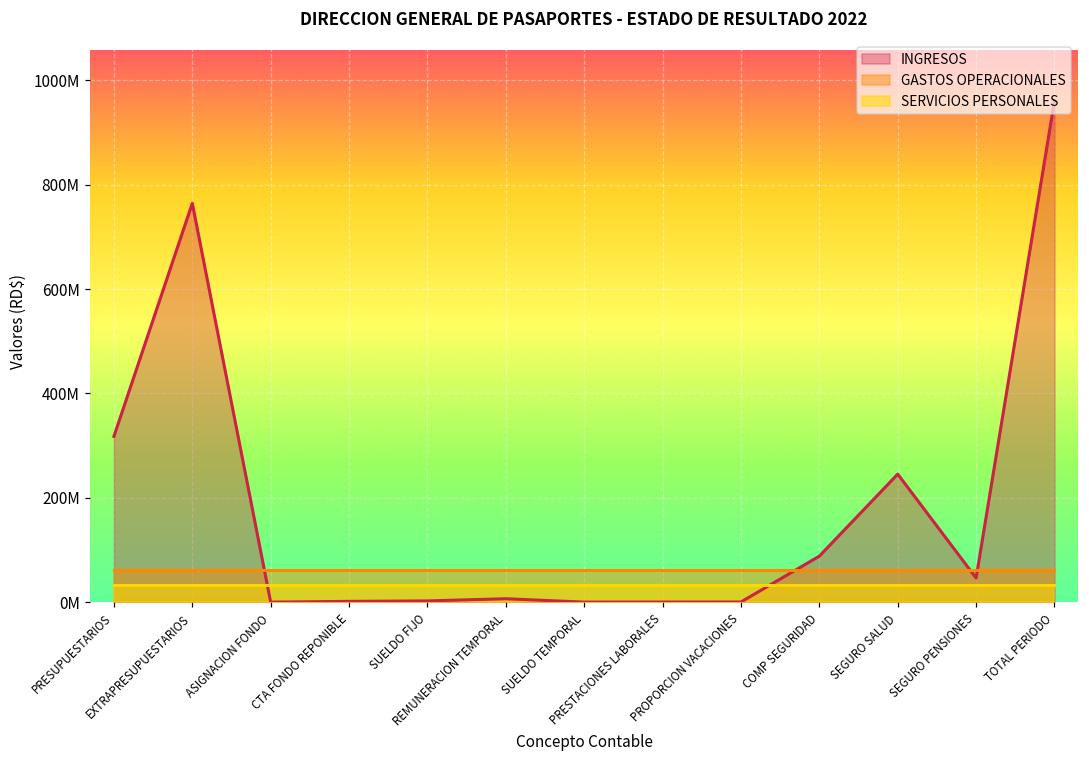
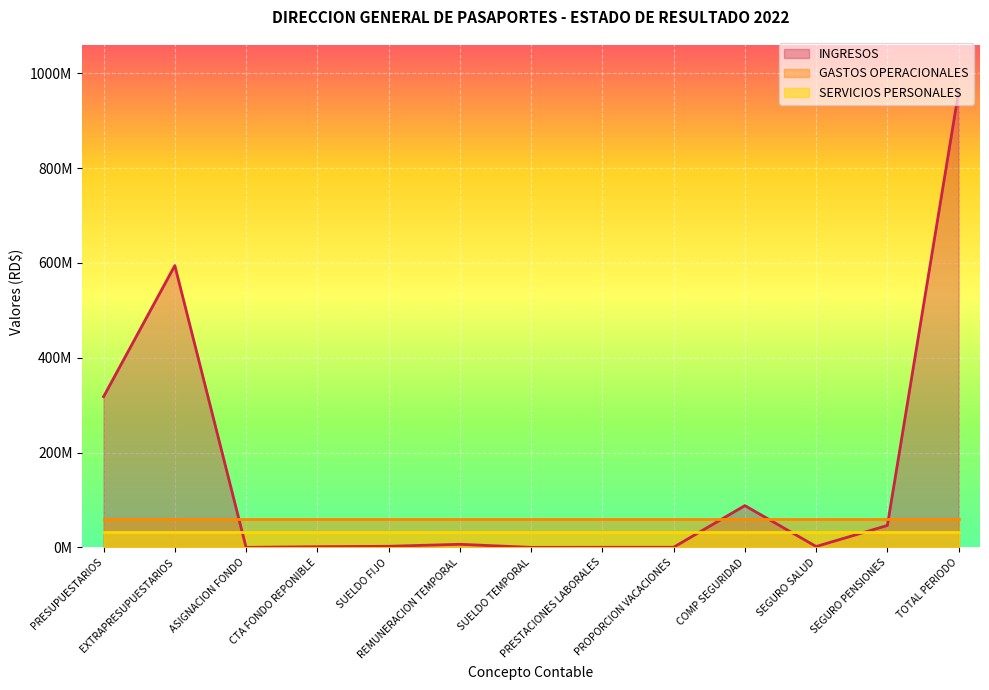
INGRESOS, EXTRAPRESUPUESTARIOS: 760000000 -> 590000000
INGRESOS, SEGURO SALUD: 250000000 -> 0
